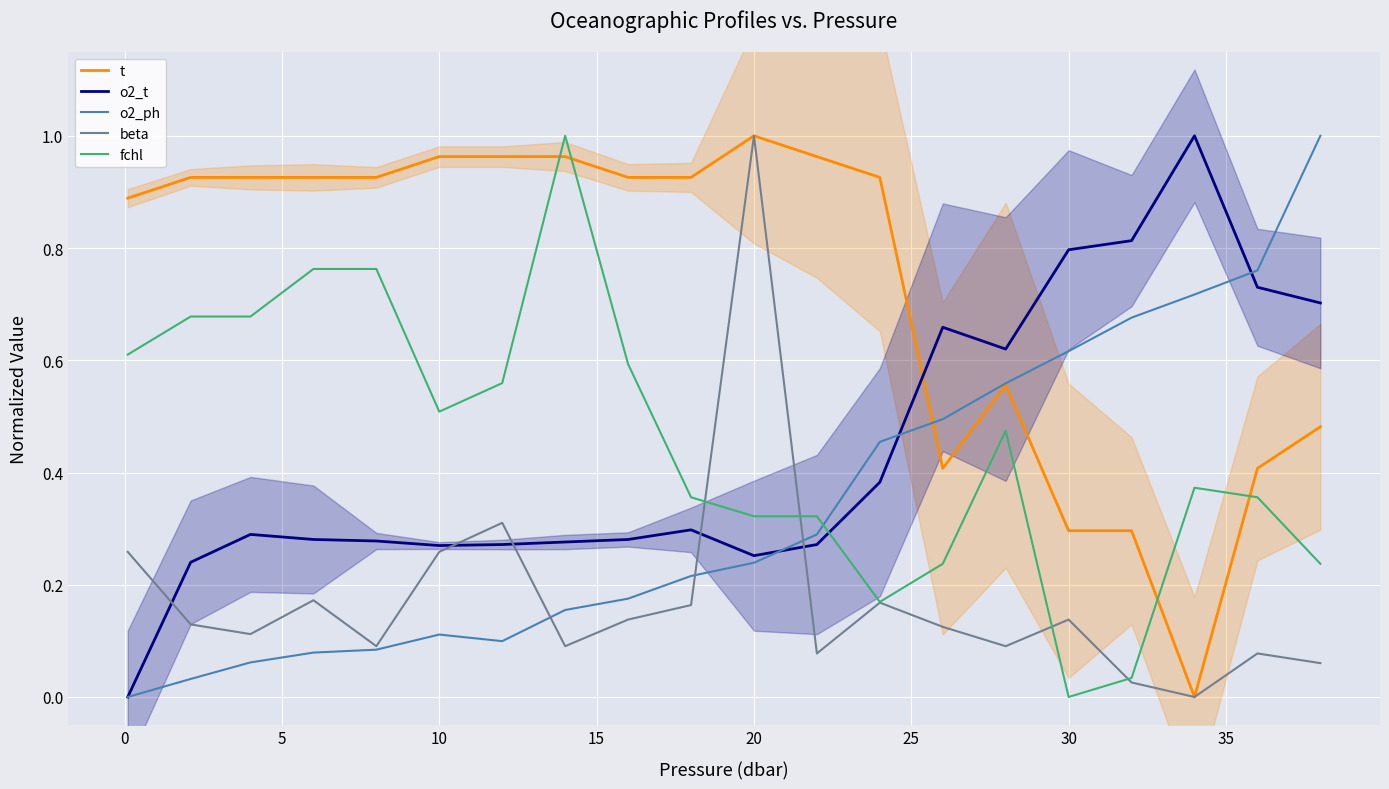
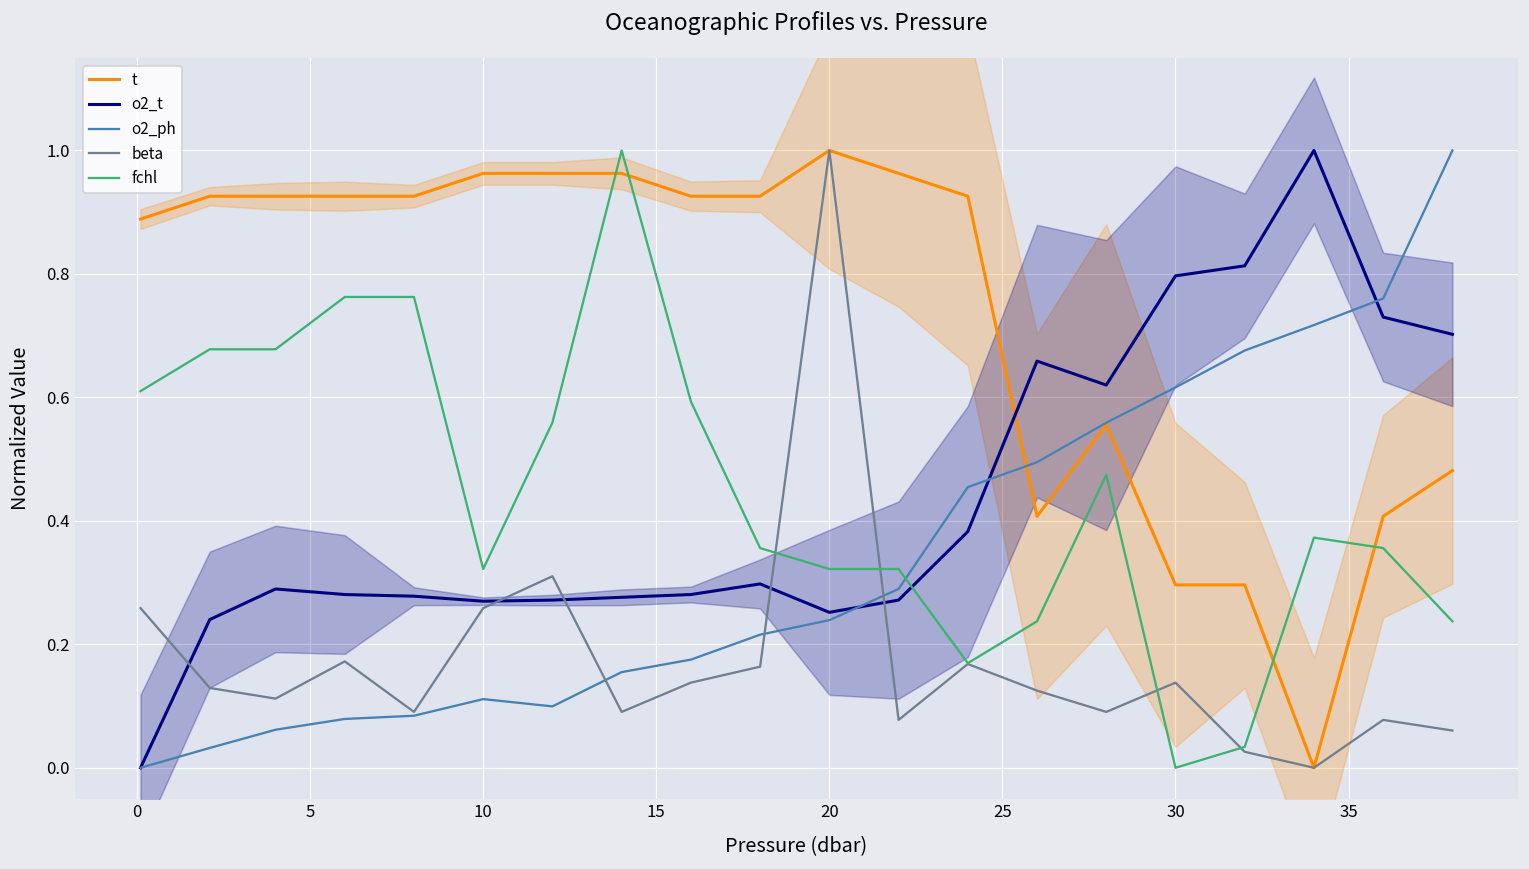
fchl, 10: 0.51 -> 0.32
